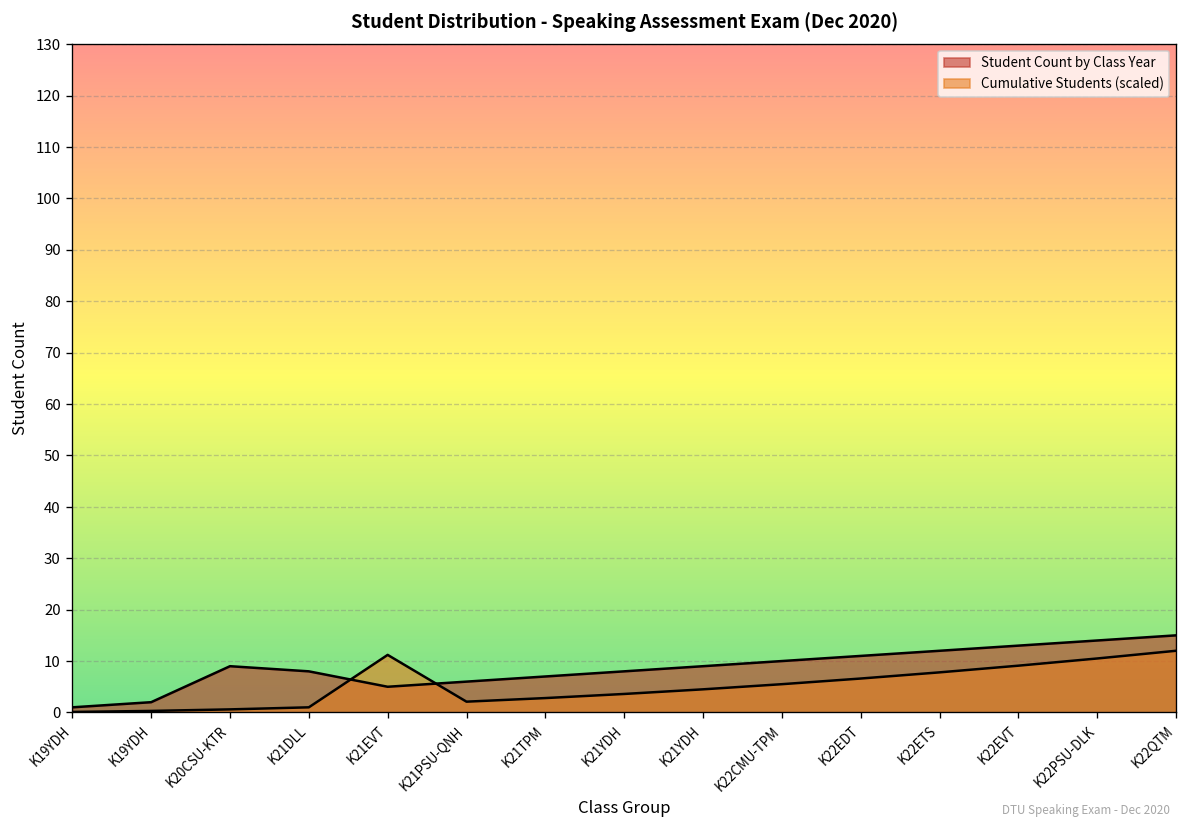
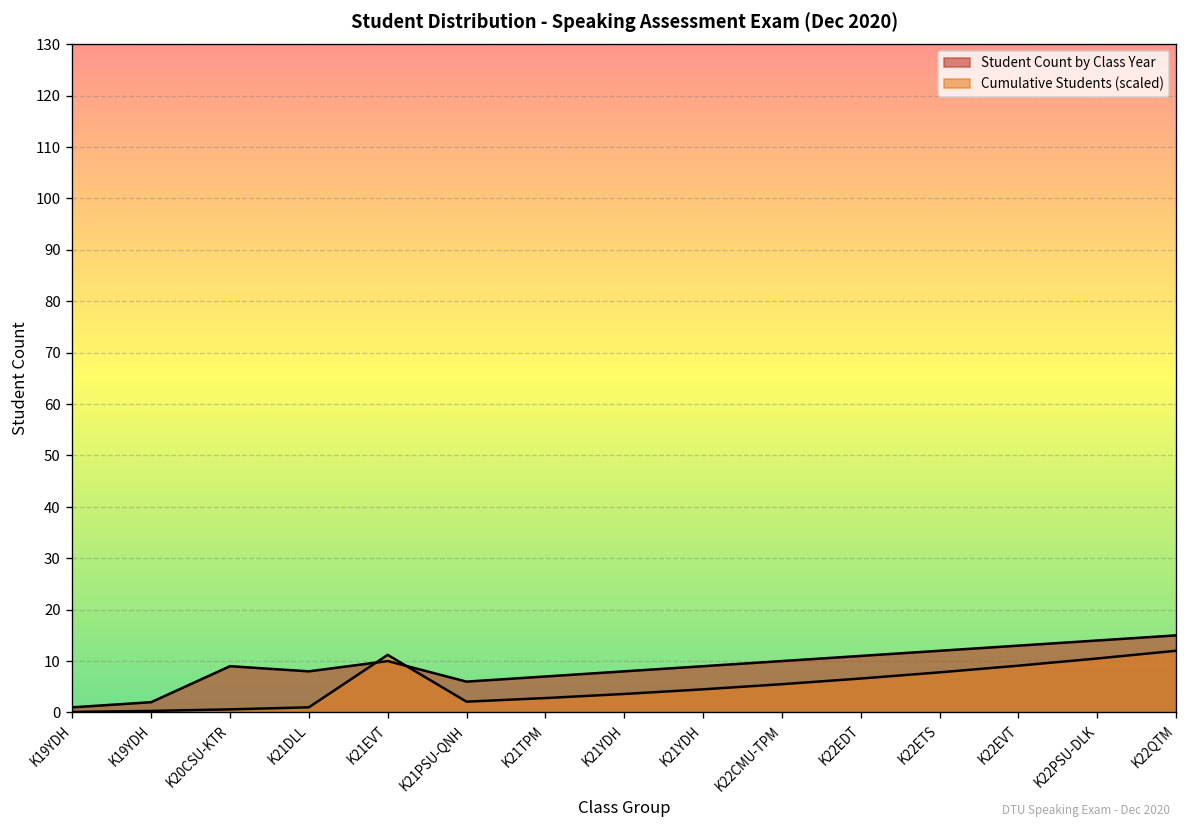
Student Count by Class Year, K21EVT: 5 -> 10
